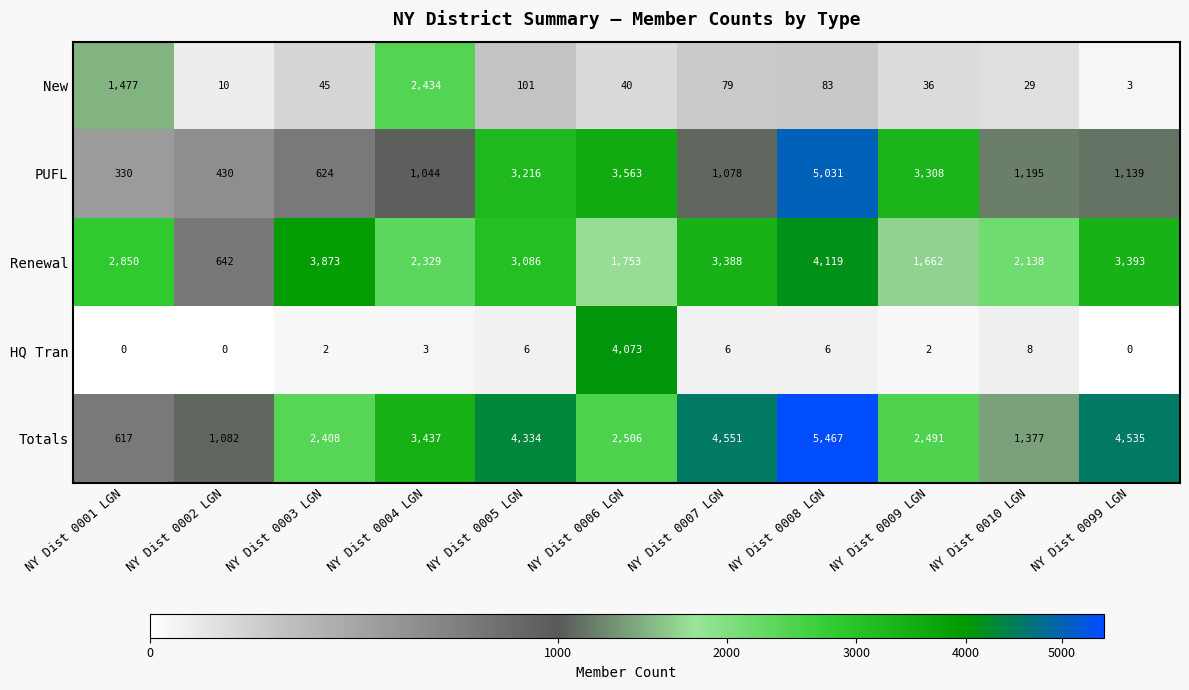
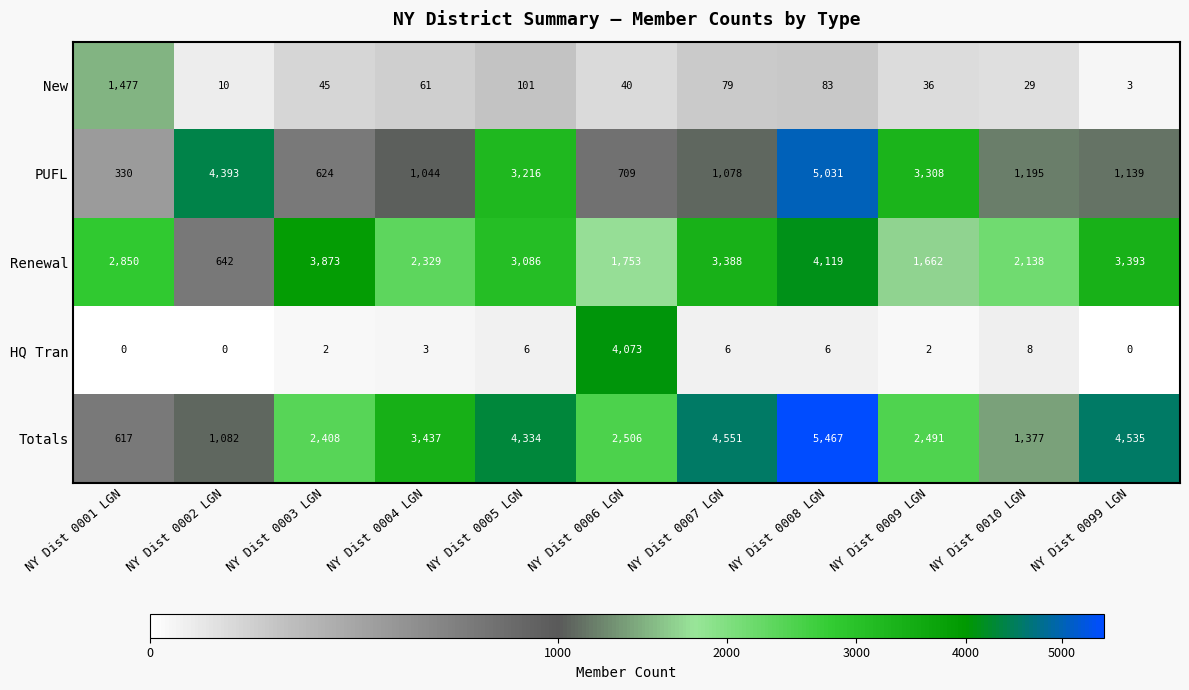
New, NY Dist 0004 LGN: 2,434 -> 61
PUFL, NY Dist 0002 LGN: 430 -> 4,393
PUFL, NY Dist 0006 LGN: 3,563 -> 709
